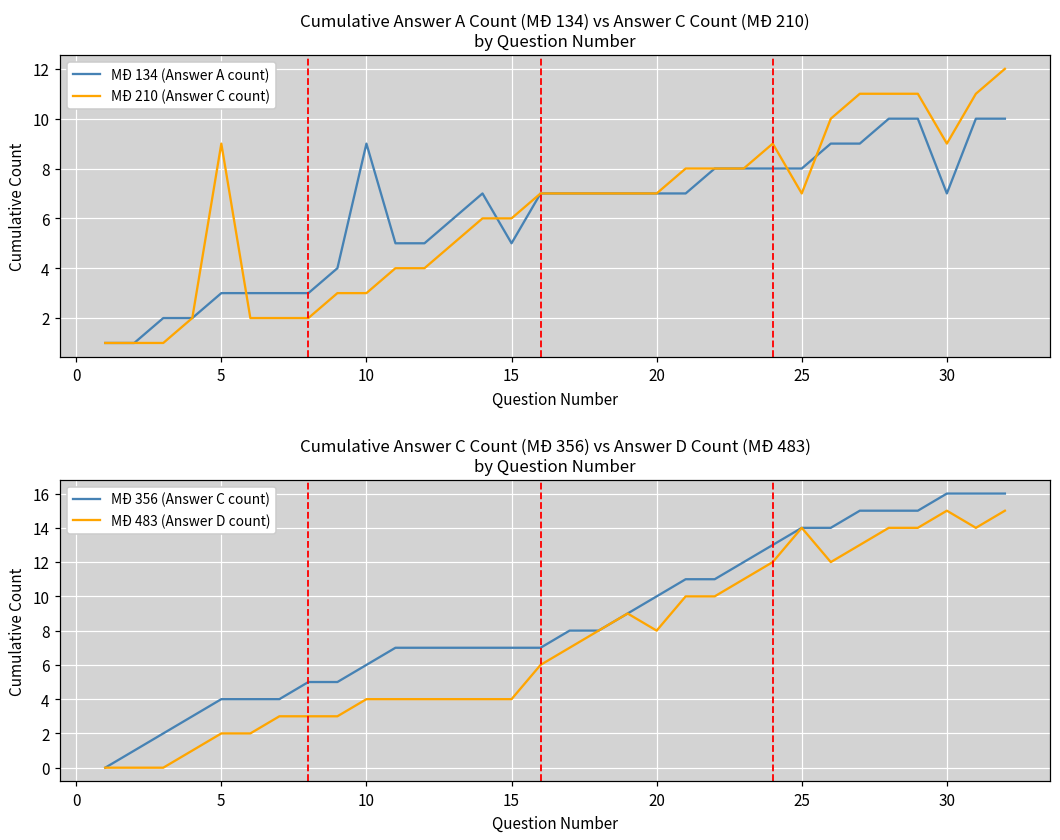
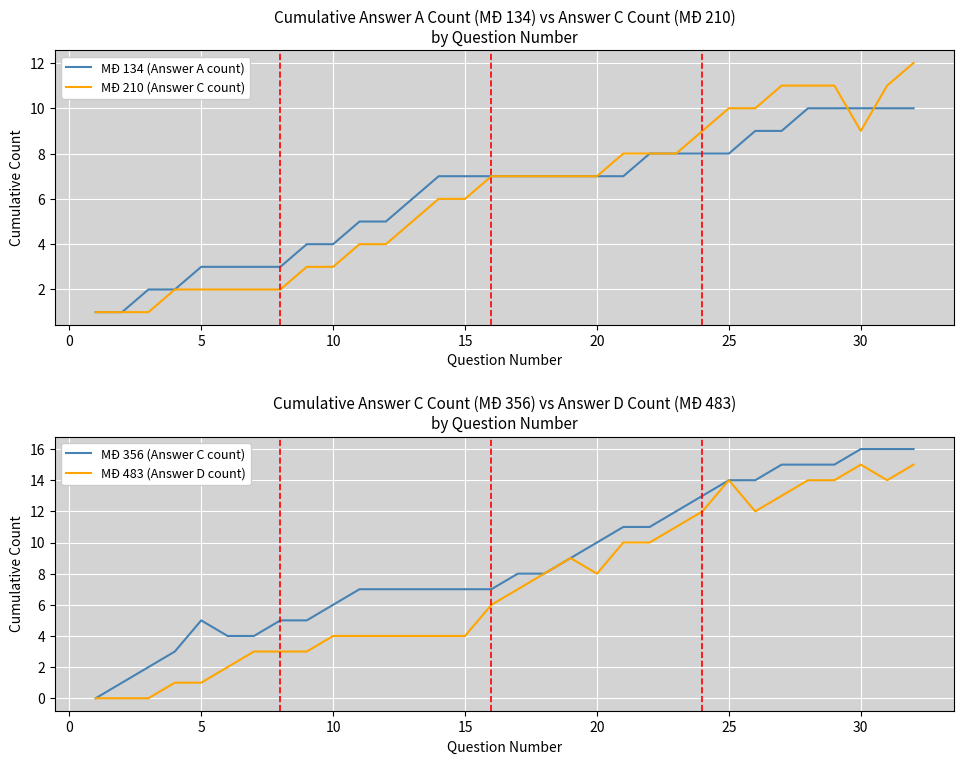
Cumulative Answer A Count (MĐ 134) vs Answer C Count (MĐ 210) by Question Number, MĐ 210 (Answer C count), 5: 9 -> 2
Cumulative Answer A Count (MĐ 134) vs Answer C Count (MĐ 210) by Question Number, MĐ 134 (Answer A count), 10: 9 -> 4
Cumulative Answer A Count (MĐ 134) vs Answer C Count (MĐ 210) by Question Number, MĐ 134 (Answer A count), 15: 5 -> 7
Cumulative Answer A Count (MĐ 134) vs Answer C Count (MĐ 210) by Question Number, MĐ 210 (Answer C count), 25: 7 -> 10
Cumulative Answer A Count (MĐ 134) vs Answer C Count (MĐ 210) by Question Number, MĐ 134 (Answer A count), 30: 7 -> 10
Cumulative Answer C Count (MĐ 356) vs Answer D Count (MĐ 483) by Question Number, MĐ 356 (Answer C count), 5: 4 -> 5
Cumulative Answer C Count (MĐ 356) vs Answer D Count (MĐ 483) by Question Number, MĐ 483 (Answer D count), 5: 2 -> 1
